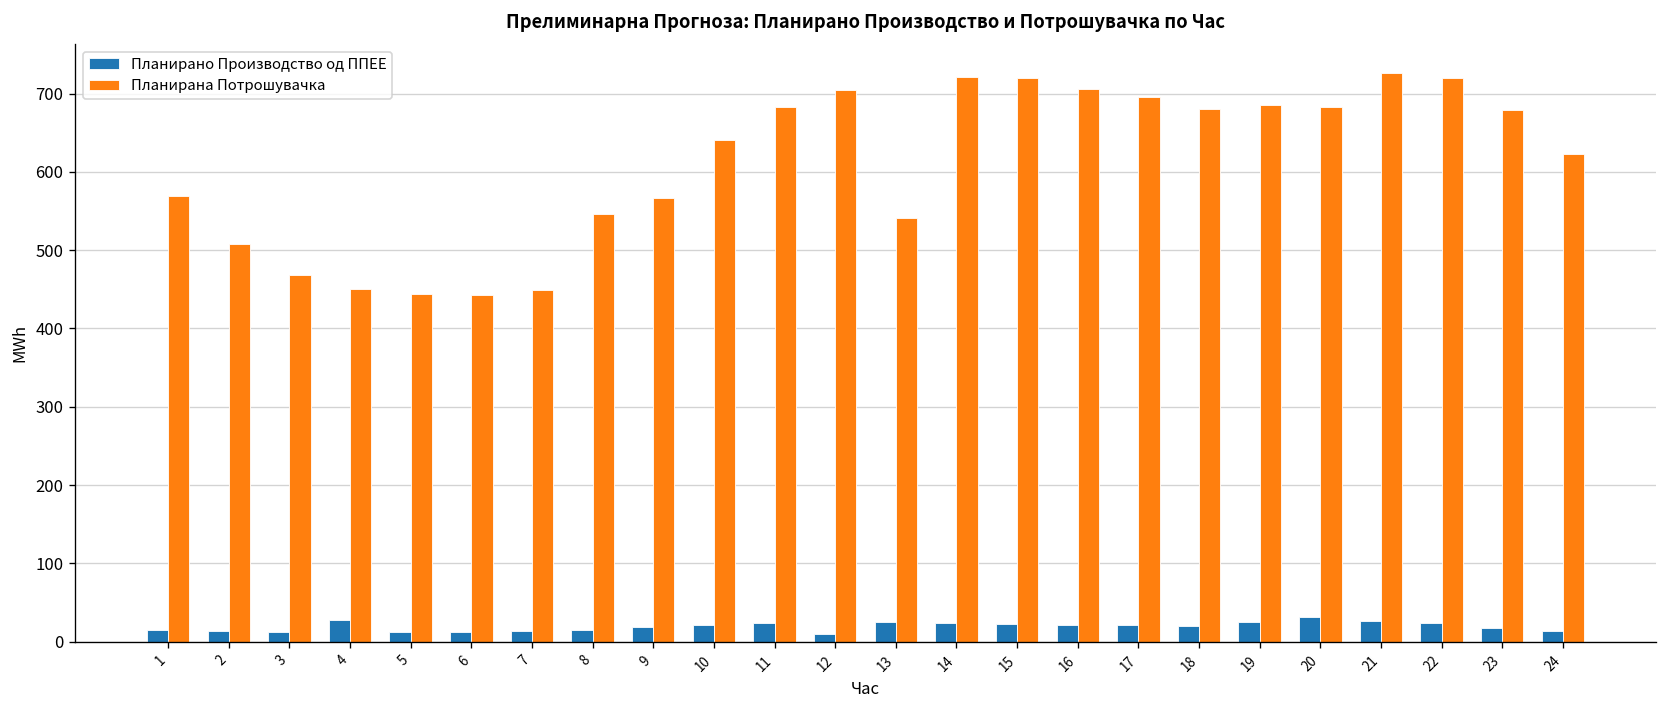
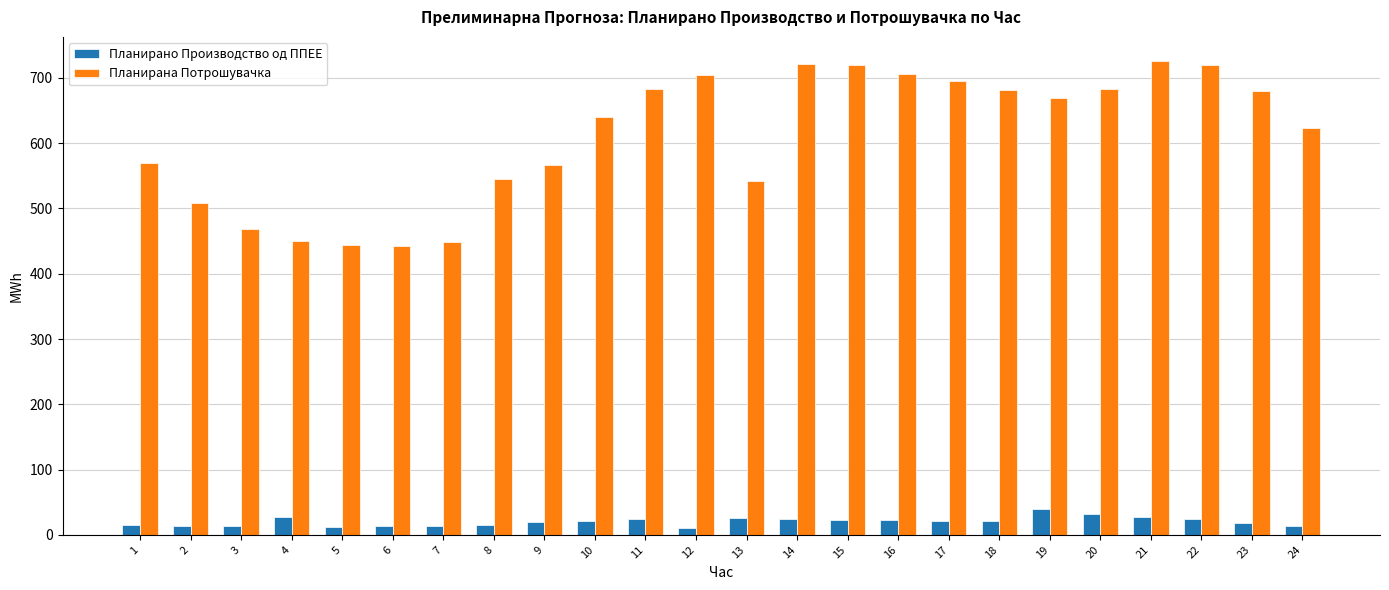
Планирано Производство од ППЕЕ, 19: 30 -> 40
Планирана Потрошувачка, 19: 690 -> 670
